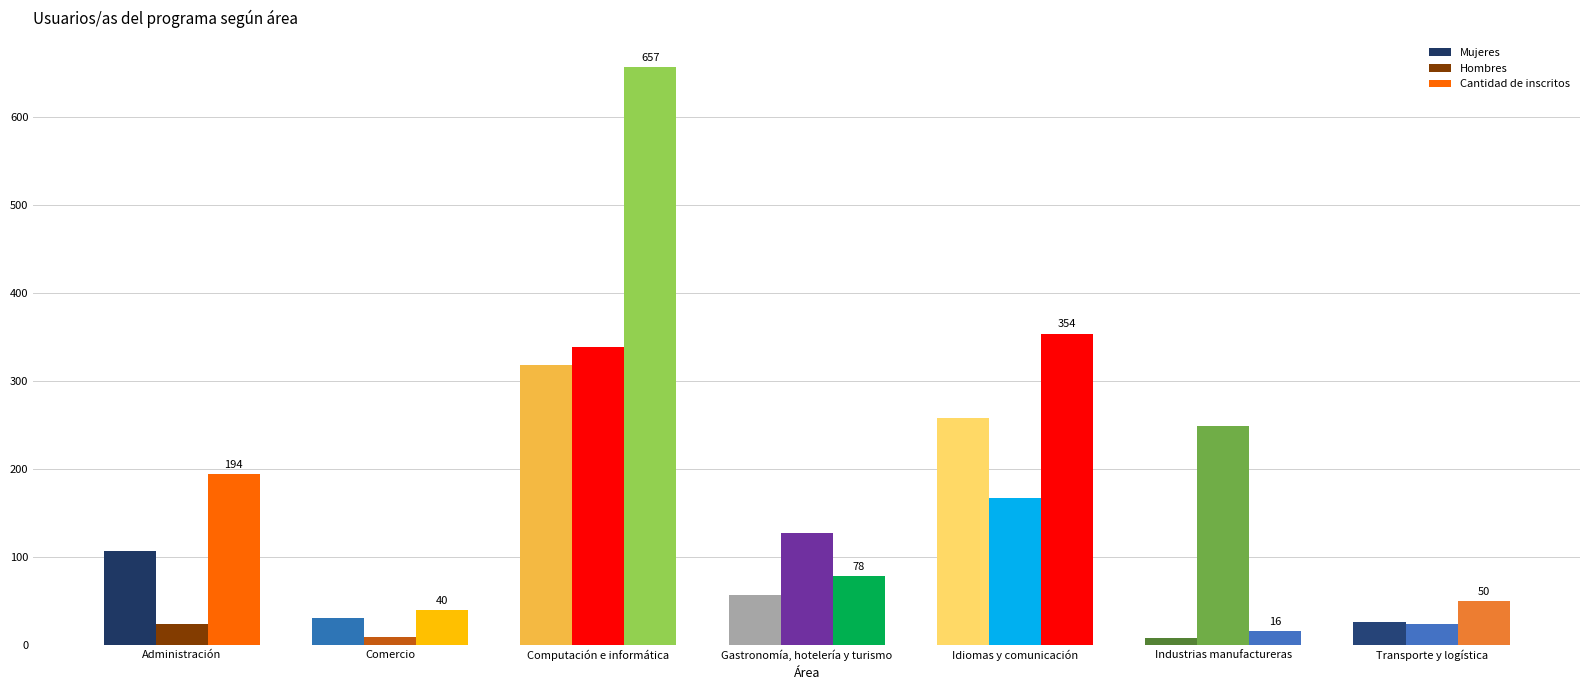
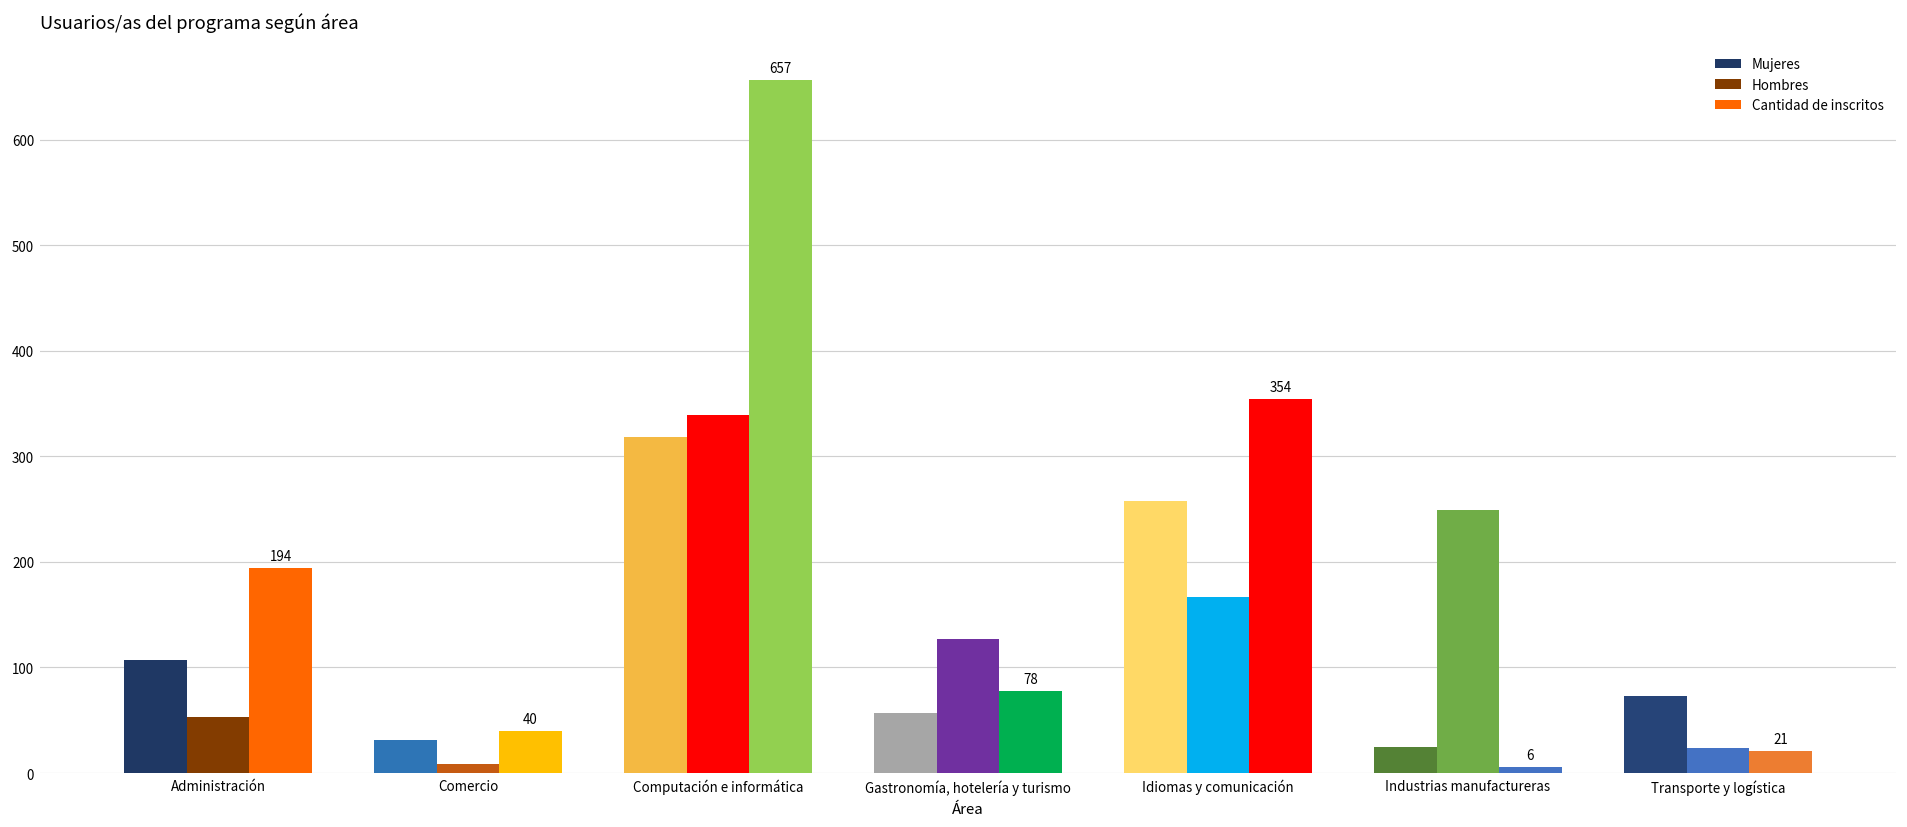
Hombres, Administración: 20 -> 50
Mujeres, Industrias manufactureras: 10 -> 30
Cantidad de inscritos, Industrias manufactureras: 16 -> 6
Mujeres, Transporte y logística: 30 -> 70
Cantidad de inscritos, Transporte y logística: 50 -> 21
